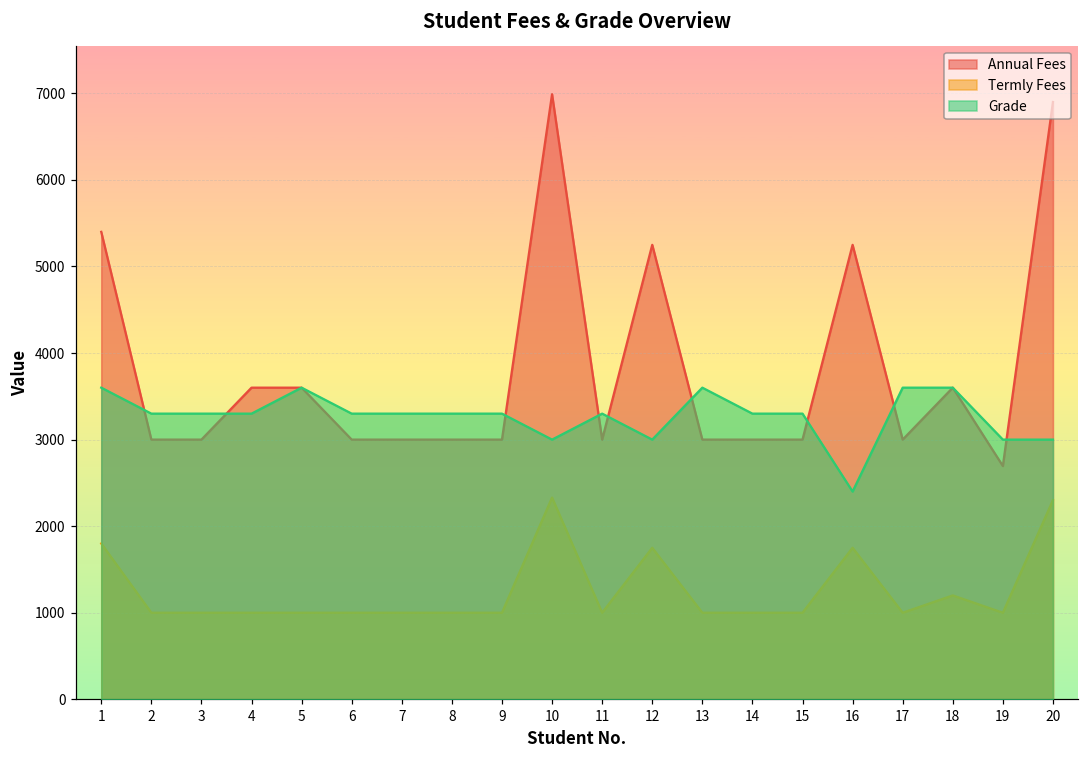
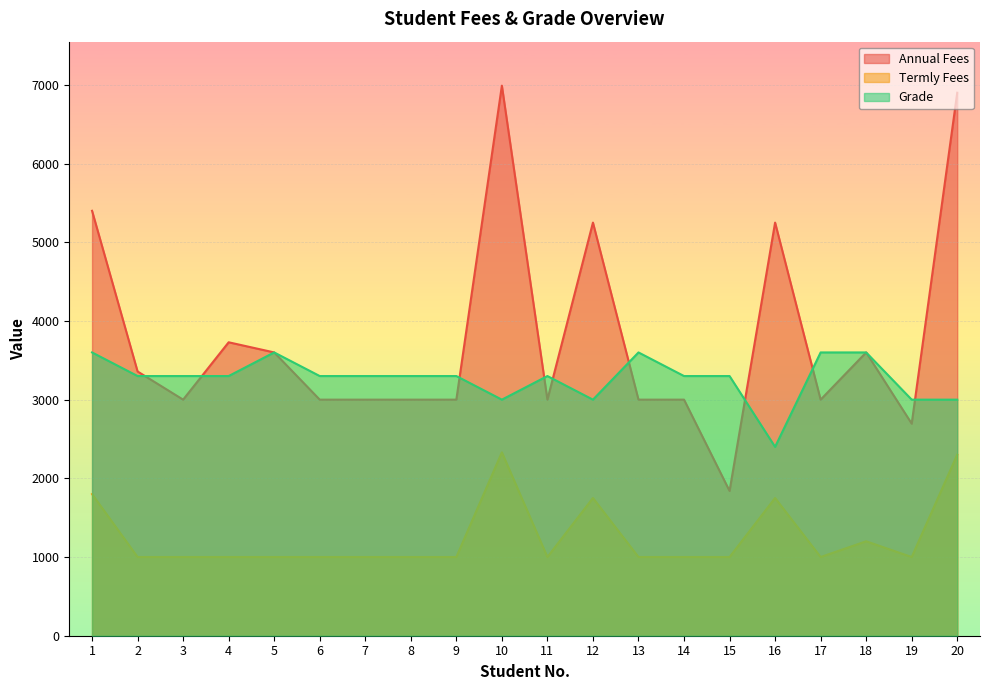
Annual Fees, 2: 3000 -> 3400
Annual Fees, 4: 3600 -> 3700
Annual Fees, 15: 3000 -> 1800
